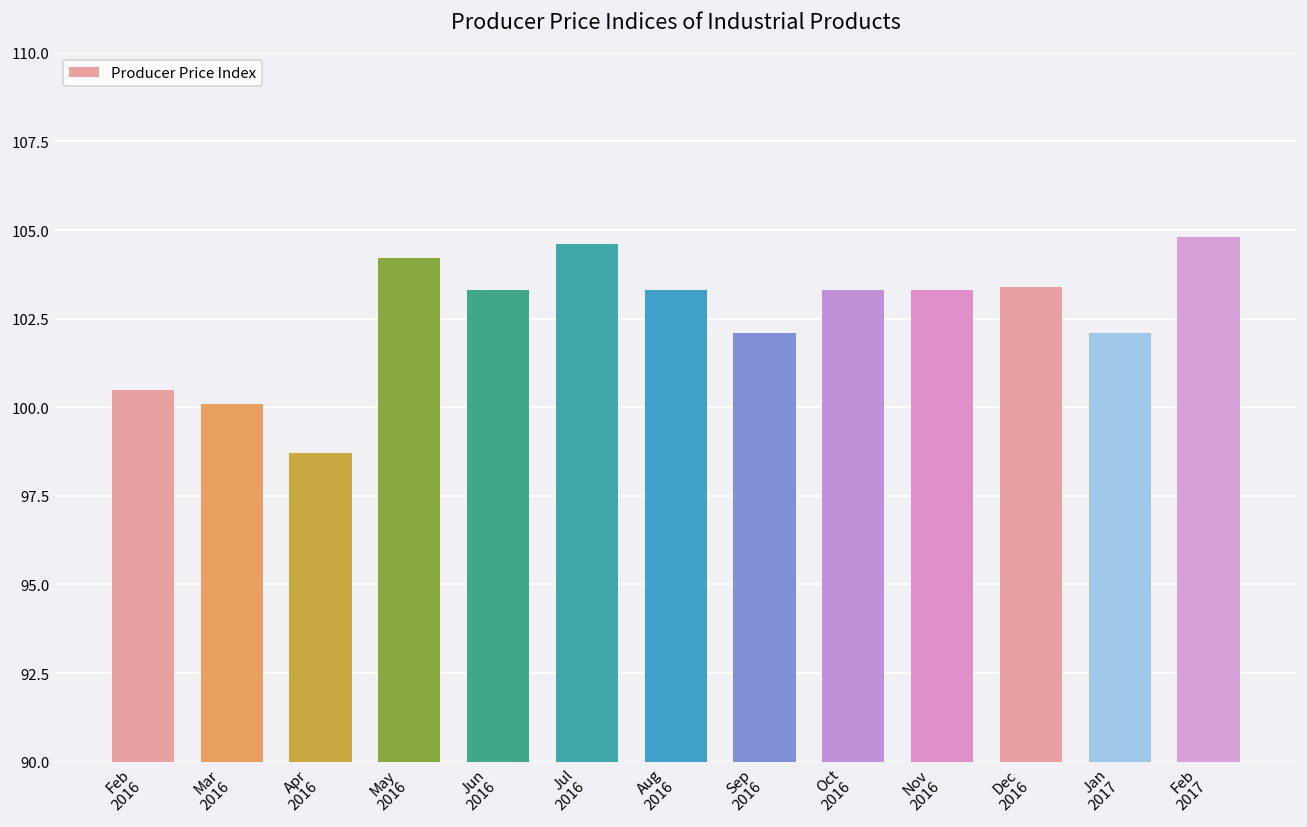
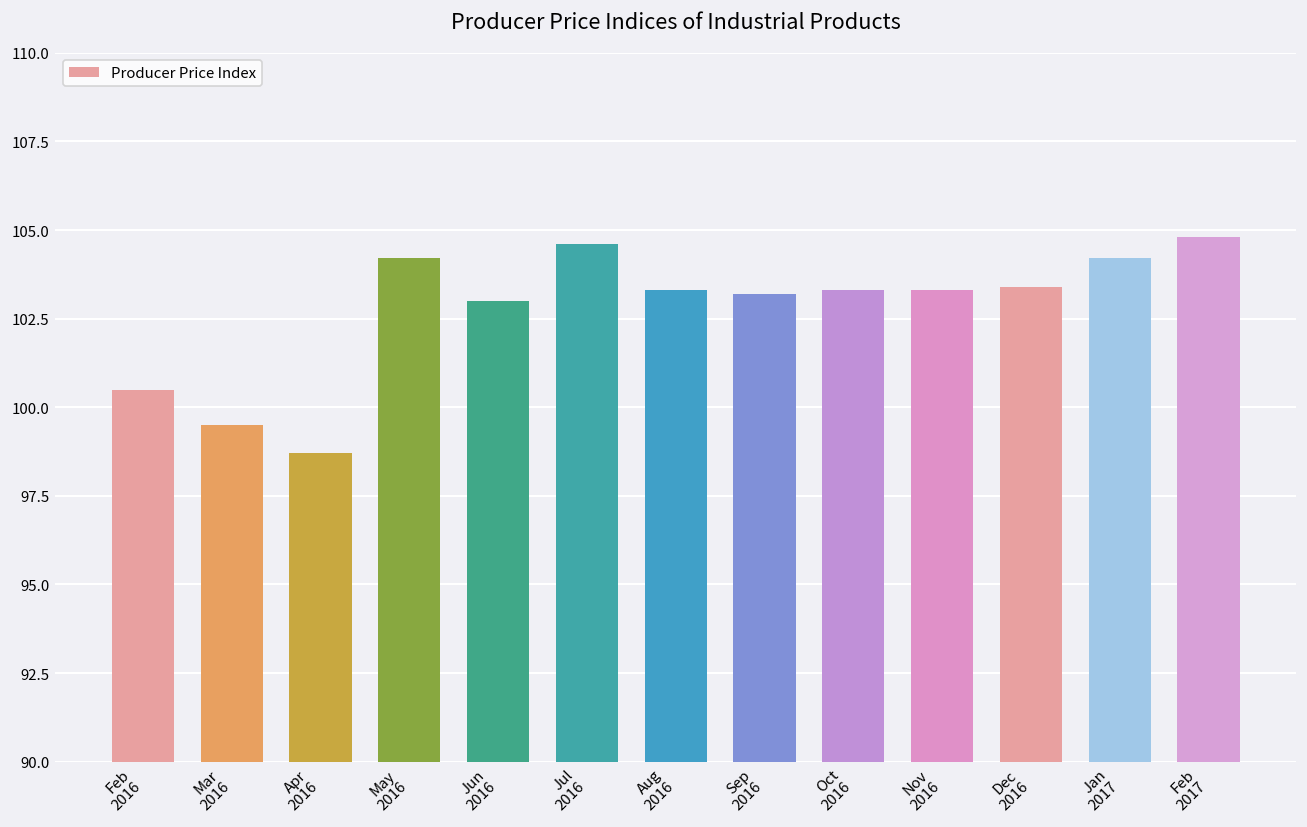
Mar 2016: 100.1 -> 99.5
Jun 2016: 103.3 -> 103.0
Sep 2016: 102.1 -> 103.2
Jan 2017: 102.1 -> 104.2
